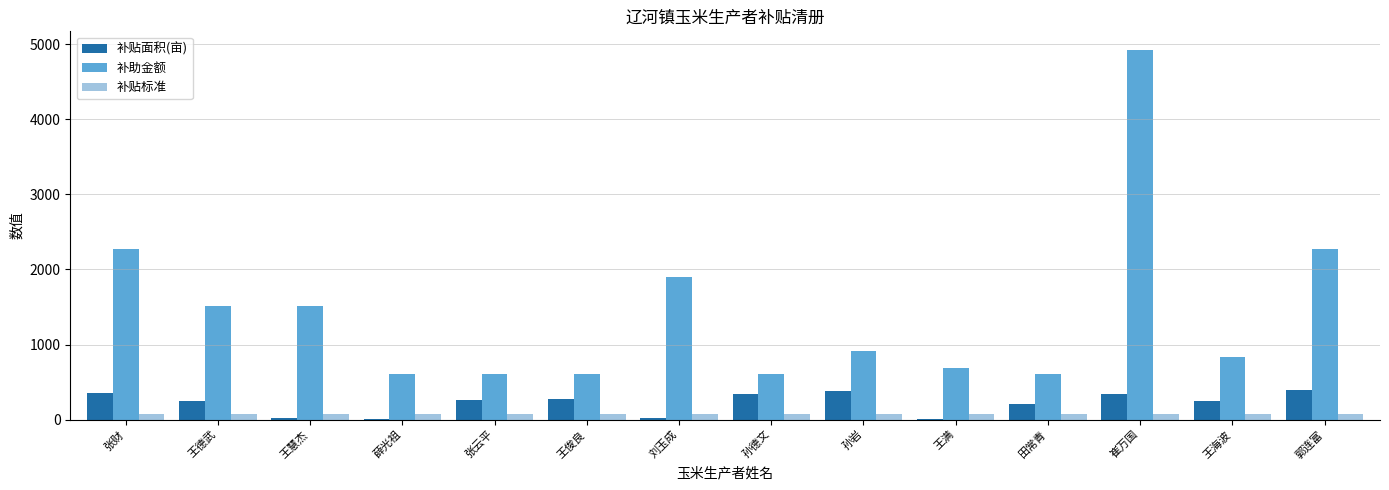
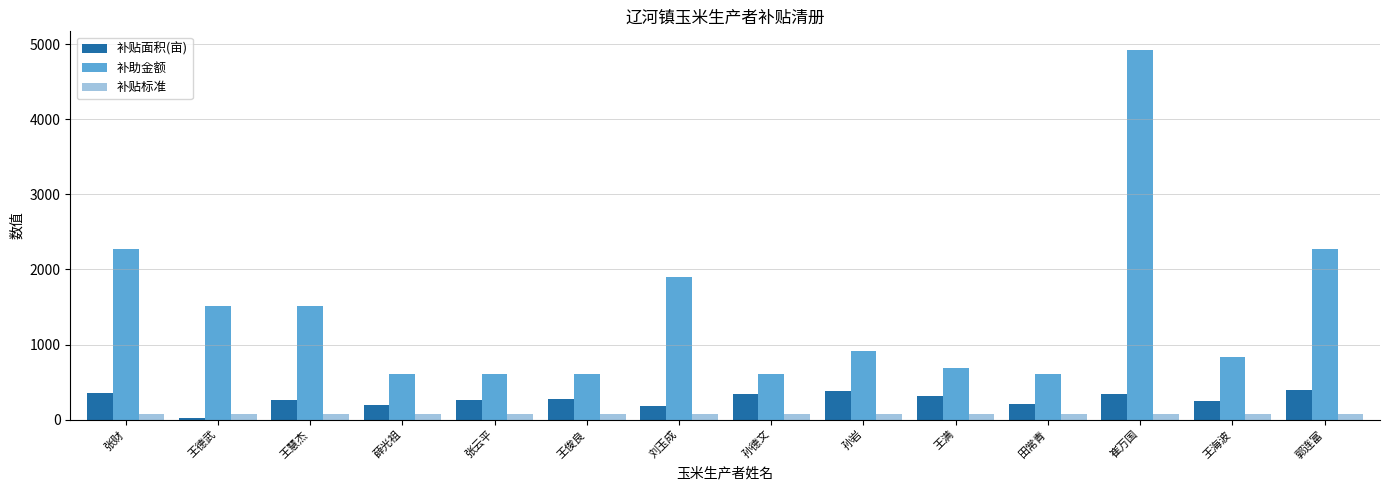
补贴面积(亩), 王德武: 200 -> 0
补贴面积(亩), 王慧杰: 0 -> 300
补贴面积(亩), 薛光祖: 0 -> 200
补贴面积(亩), 刘玉成: 0 -> 200
补贴面积(亩), 王满: 0 -> 300
